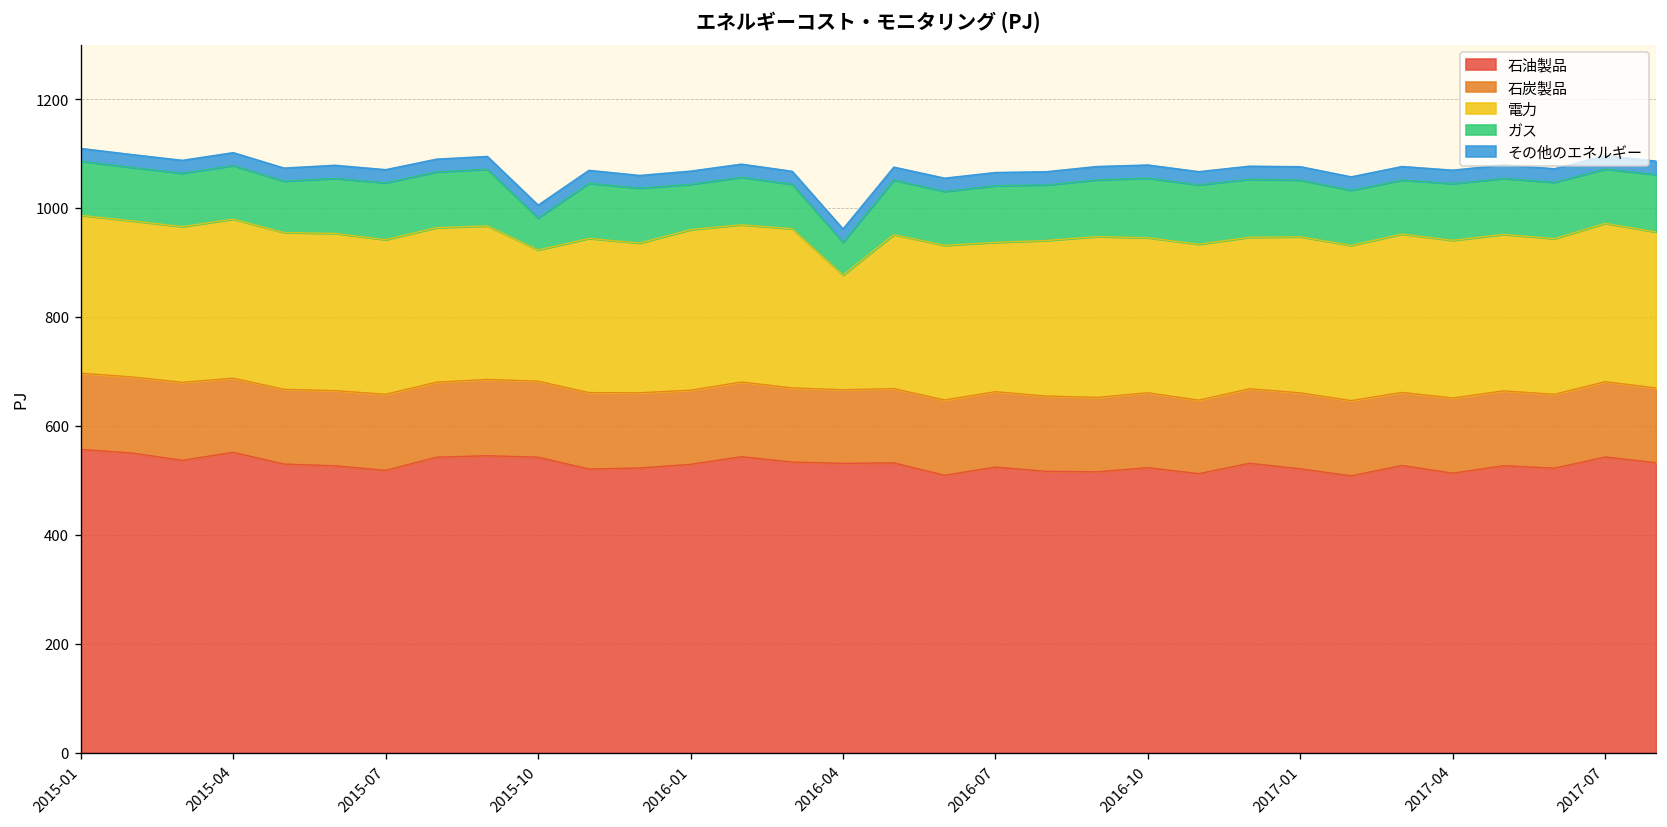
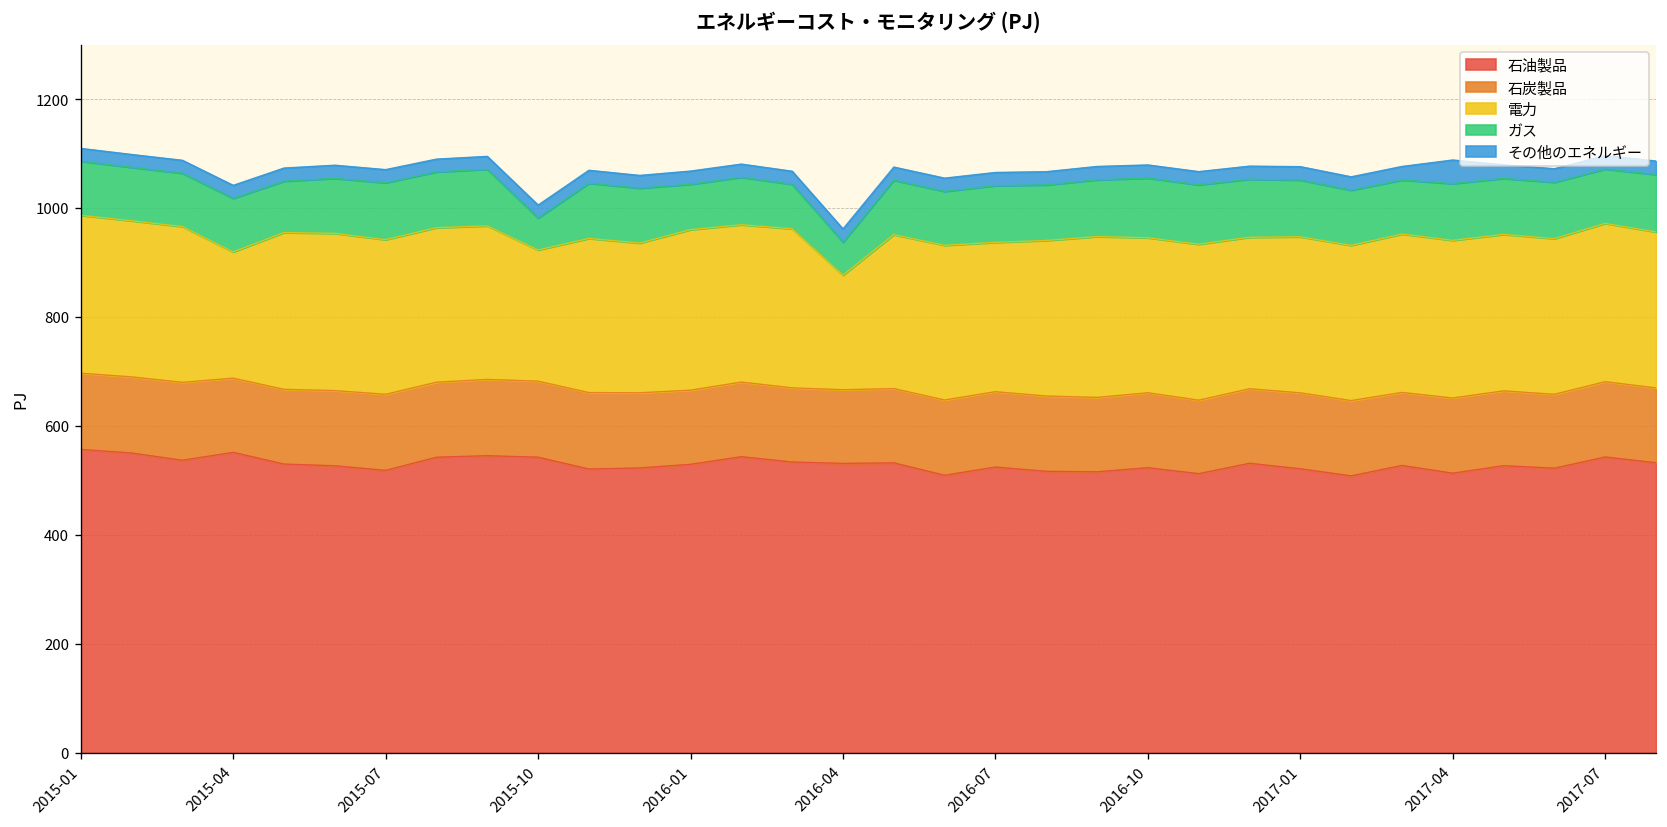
電力, 2015-04: 290 -> 230
その他のエネルギー, 2017-04: 20 -> 40
